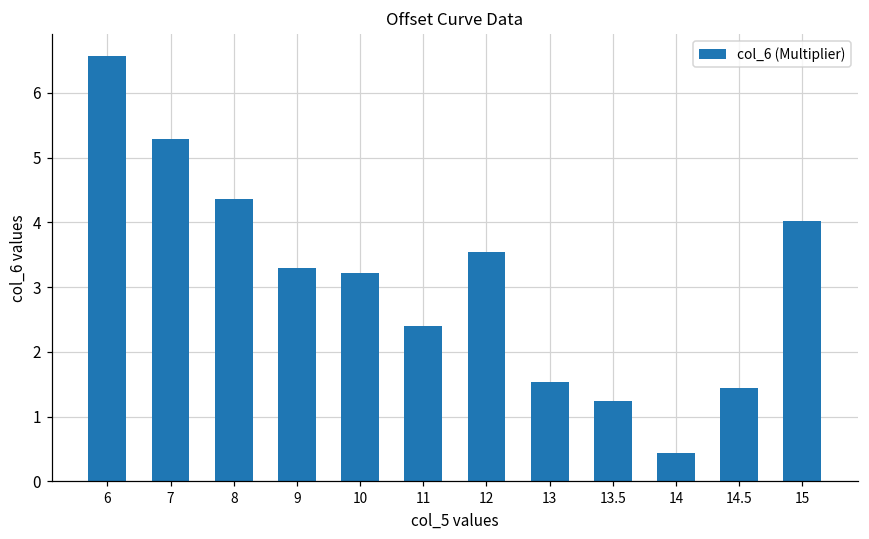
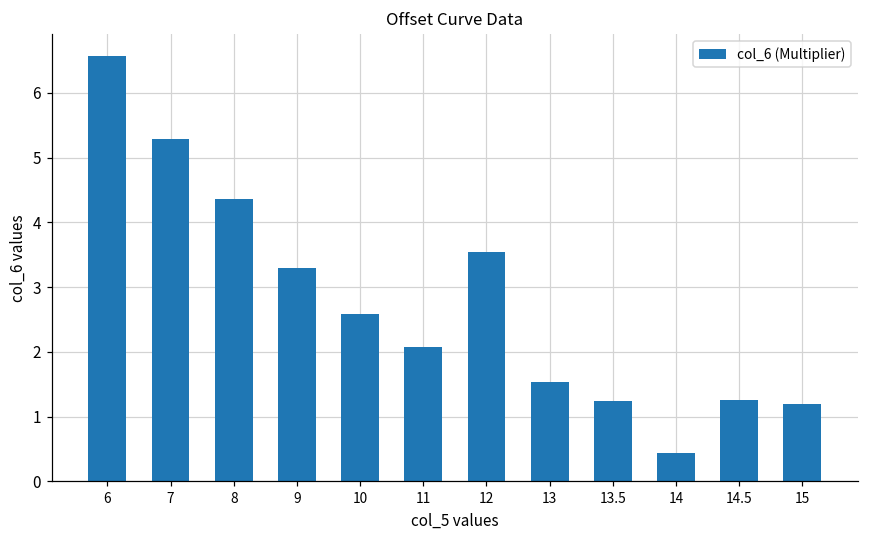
10: 3.2 -> 2.6
11: 2.4 -> 2.1
14.5: 1.4 -> 1.3
15: 4.0 -> 1.2
